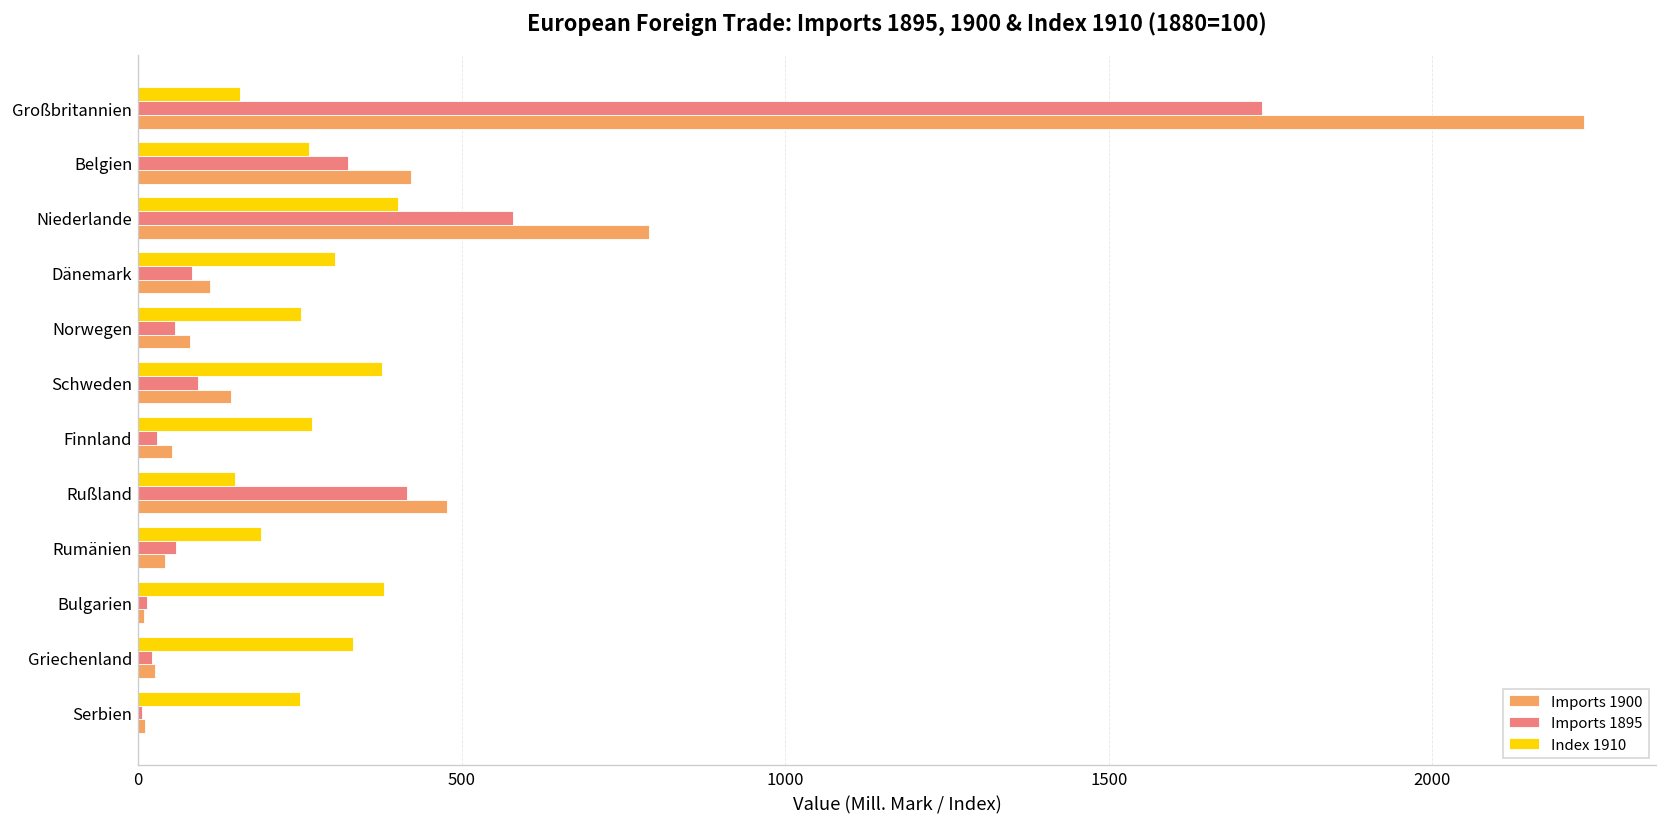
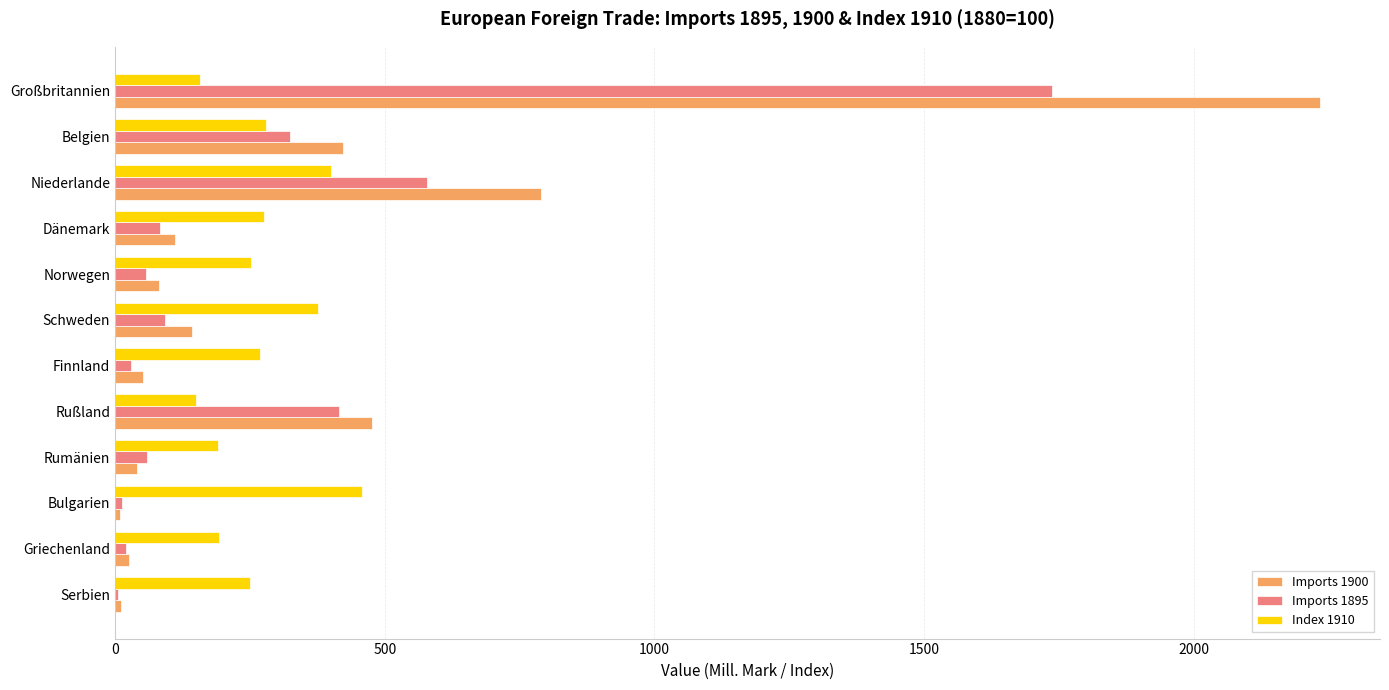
Index 1910, Belgien: 260 -> 280
Index 1910, Dänemark: 300 -> 280
Index 1910, Bulgarien: 380 -> 460
Index 1910, Griechenland: 330 -> 190
